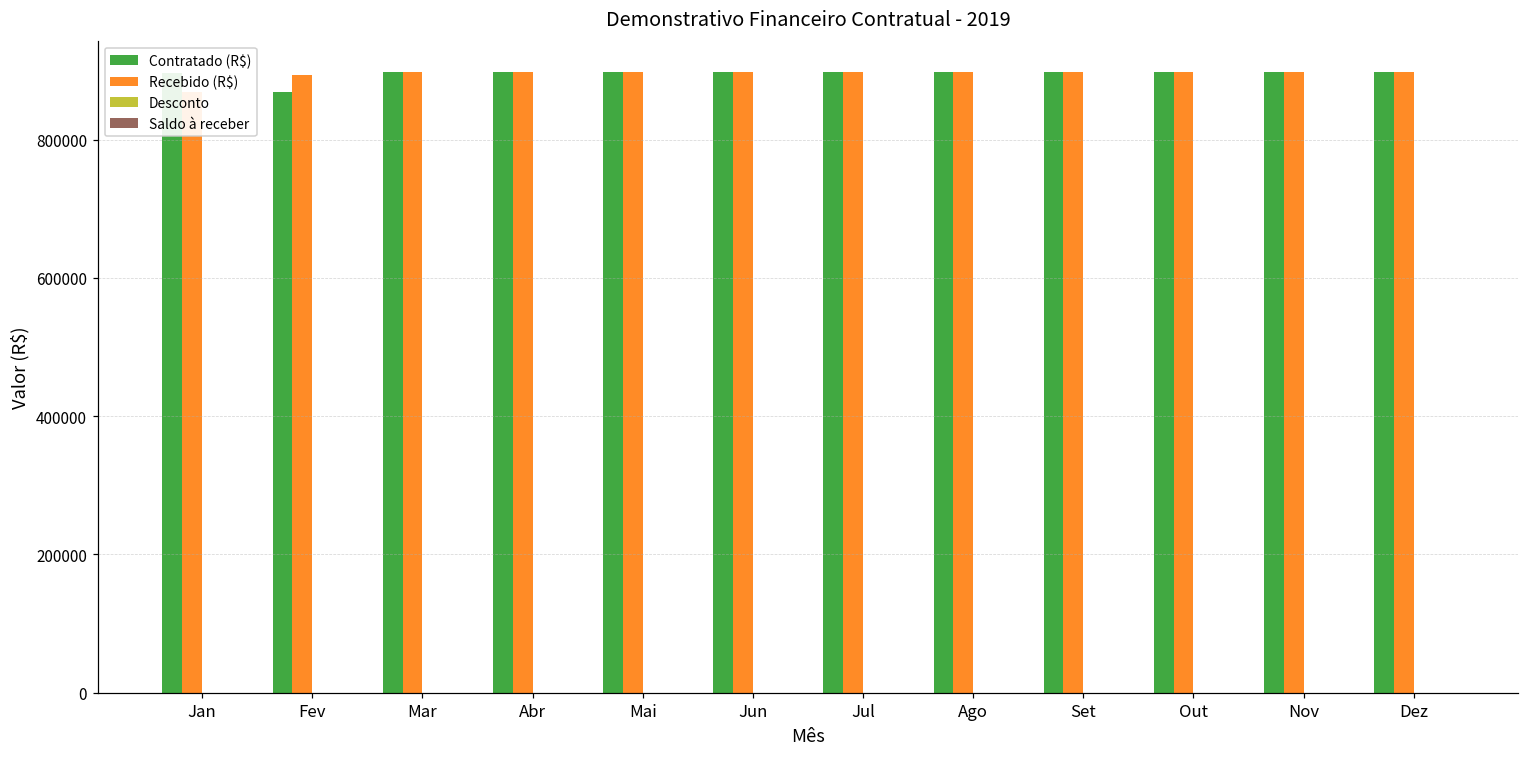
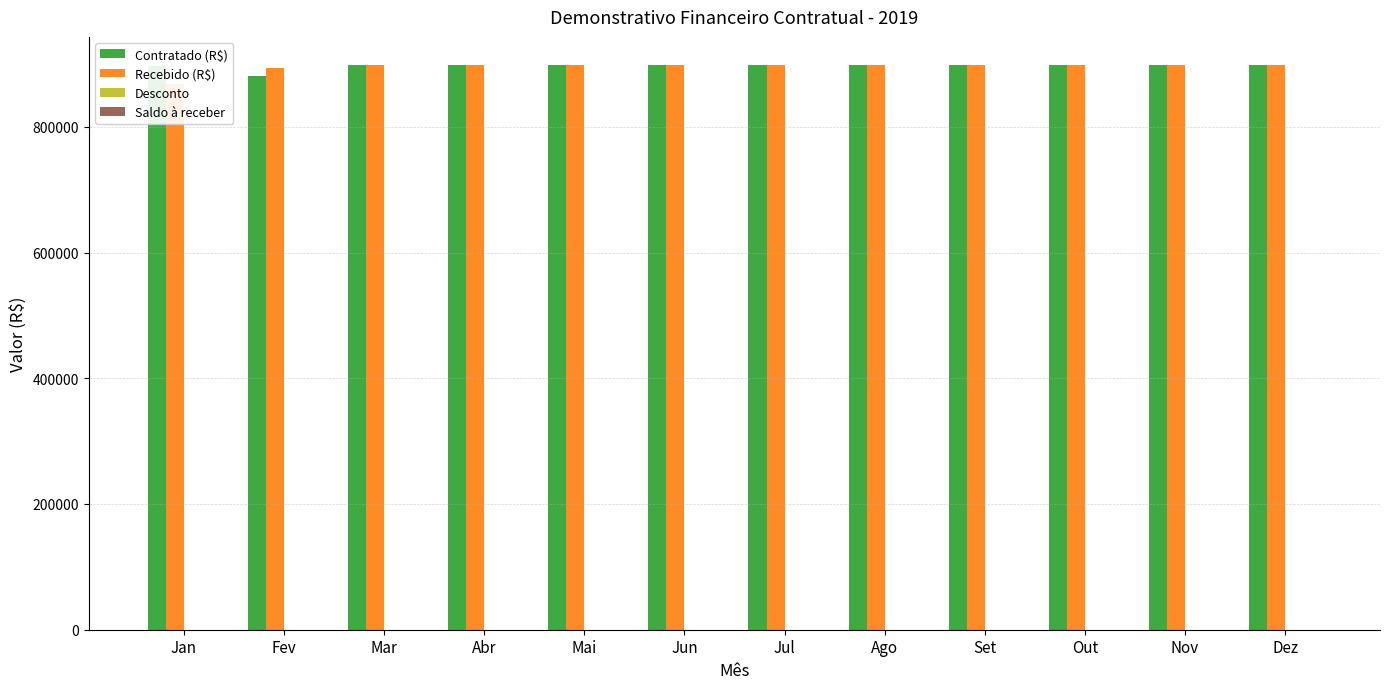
Contratado (R$), Fev: 870000 -> 880000
